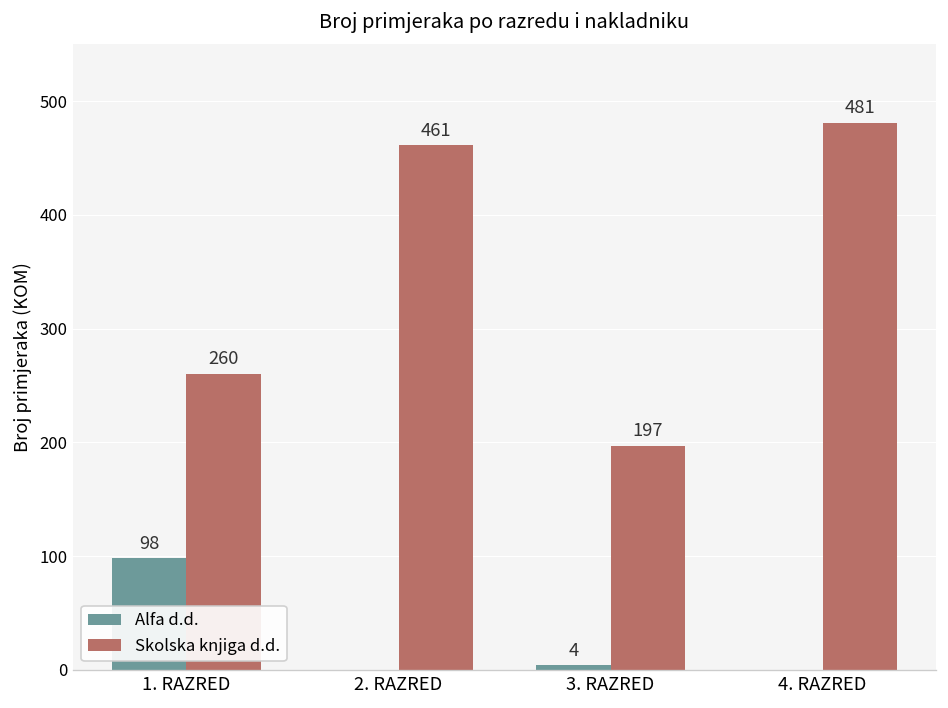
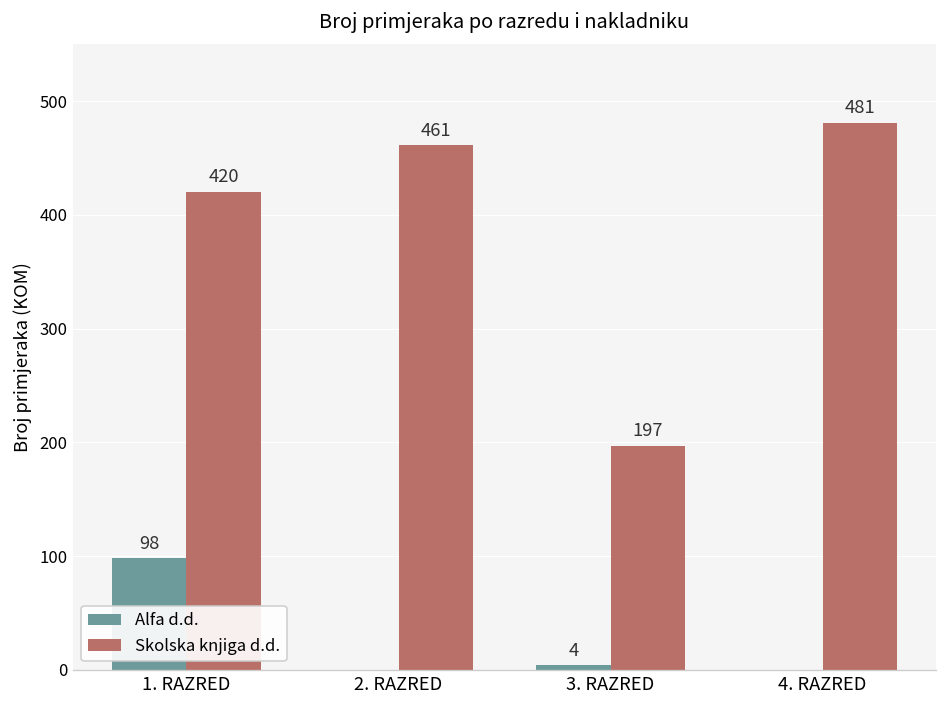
Skolska knjiga d.d., 1. RAZRED: 260 -> 420
